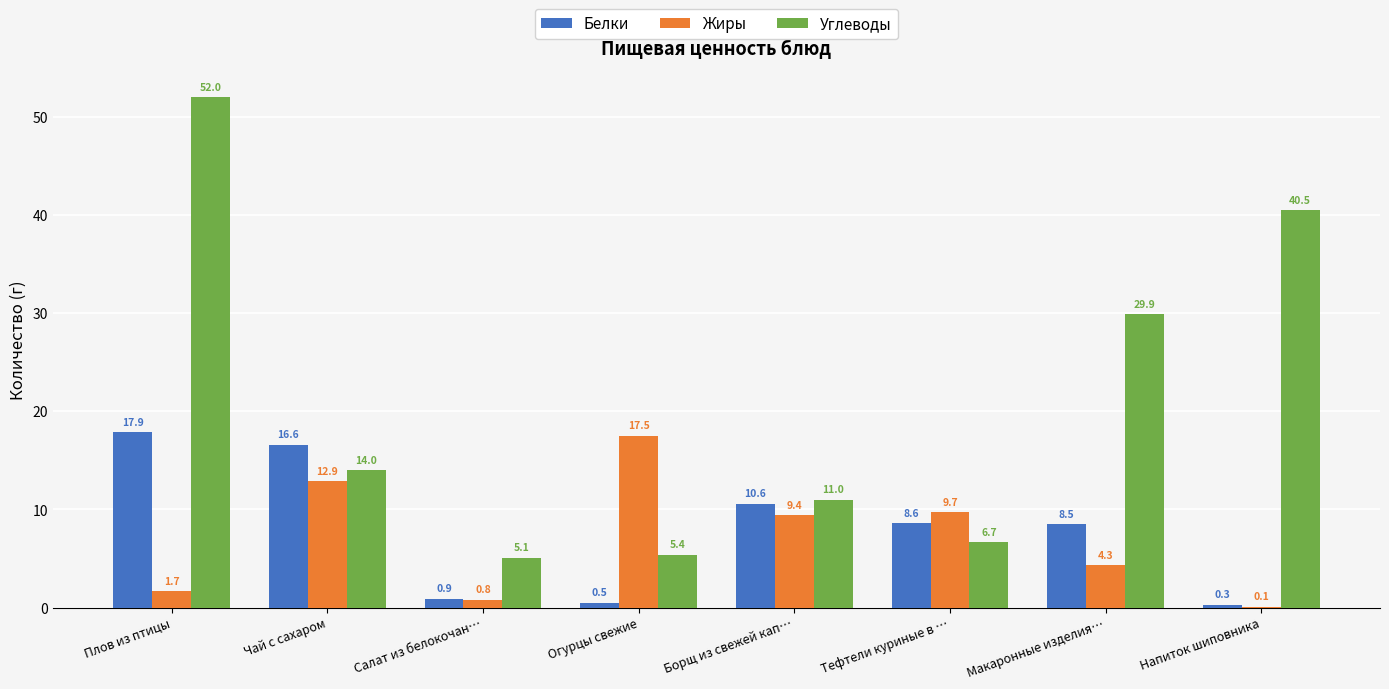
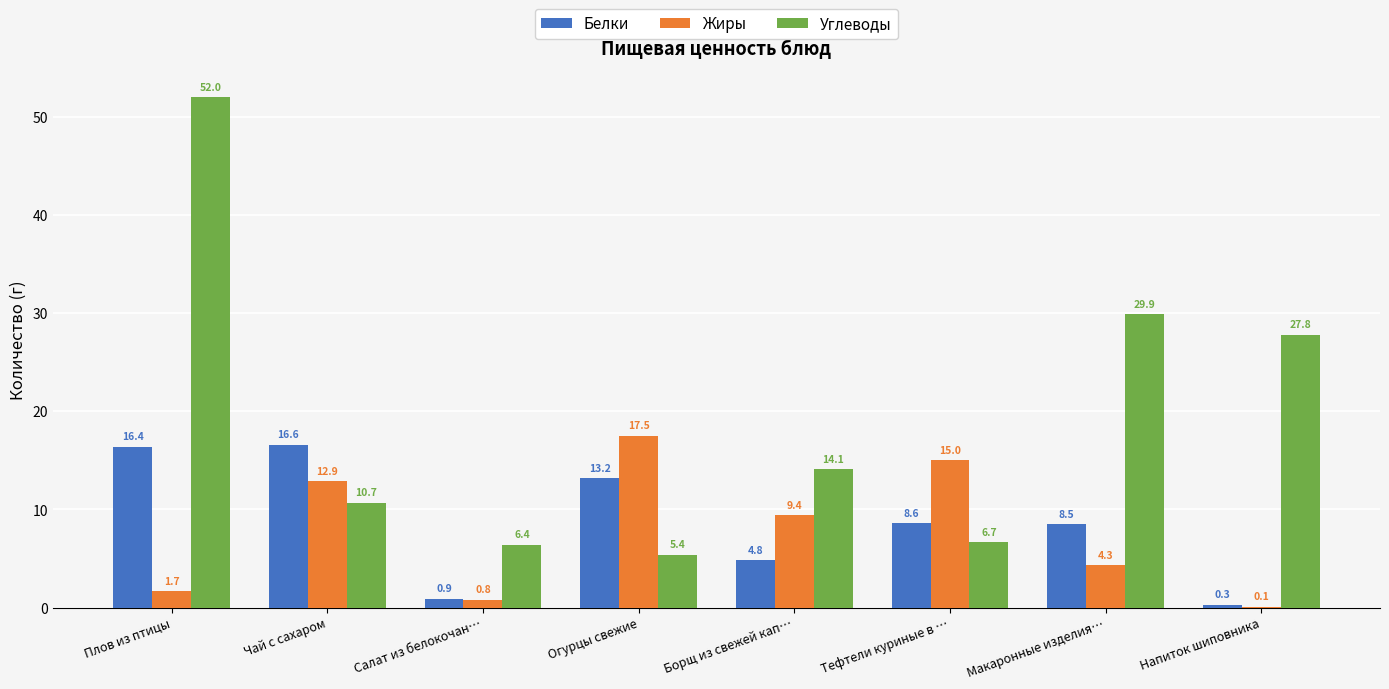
Белки, Плов из птицы: 17.9 -> 16.4
Углеводы, Чай с сахаром: 14.0 -> 10.7
Углеводы, Салат из белокочан…: 5.1 -> 6.4
Белки, Огурцы свежие: 0.5 -> 13.2
Белки, Борщ из свежей кап…: 10.6 -> 4.8
Углеводы, Борщ из свежей кап…: 11.0 -> 14.1
Жиры, Тефтели куриные в …: 9.7 -> 15.0
Углеводы, Напиток шиповника: 40.5 -> 27.8
